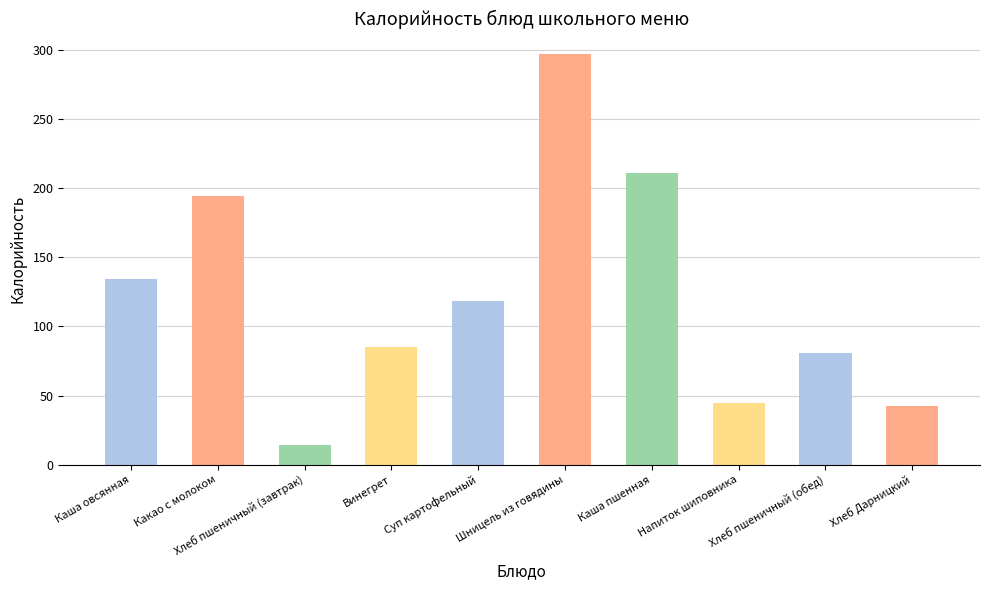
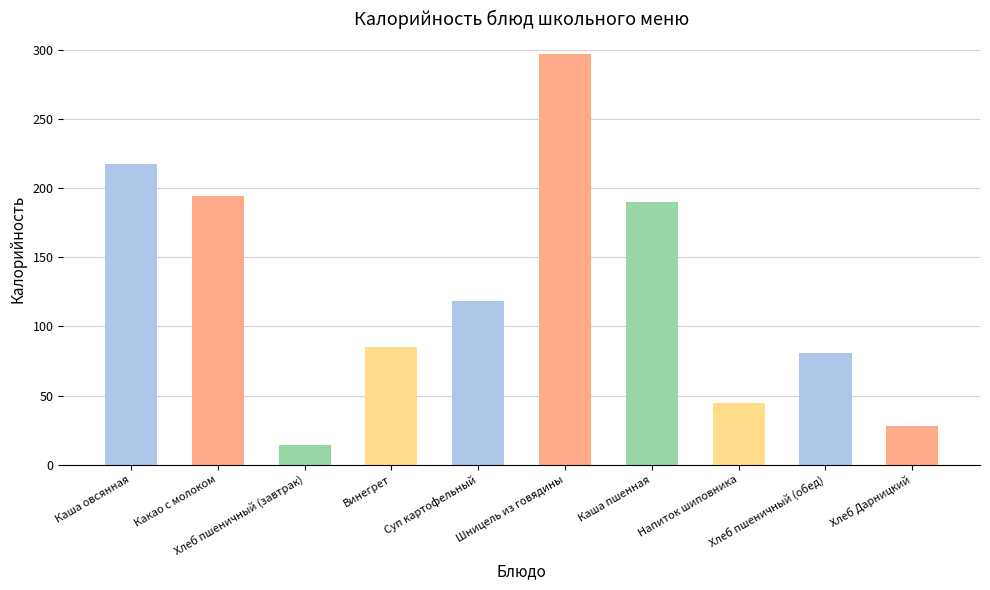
Каша овсянная: 135 -> 218
Каша пшенная: 211 -> 190
Хлеб Дарницкий: 42 -> 28
